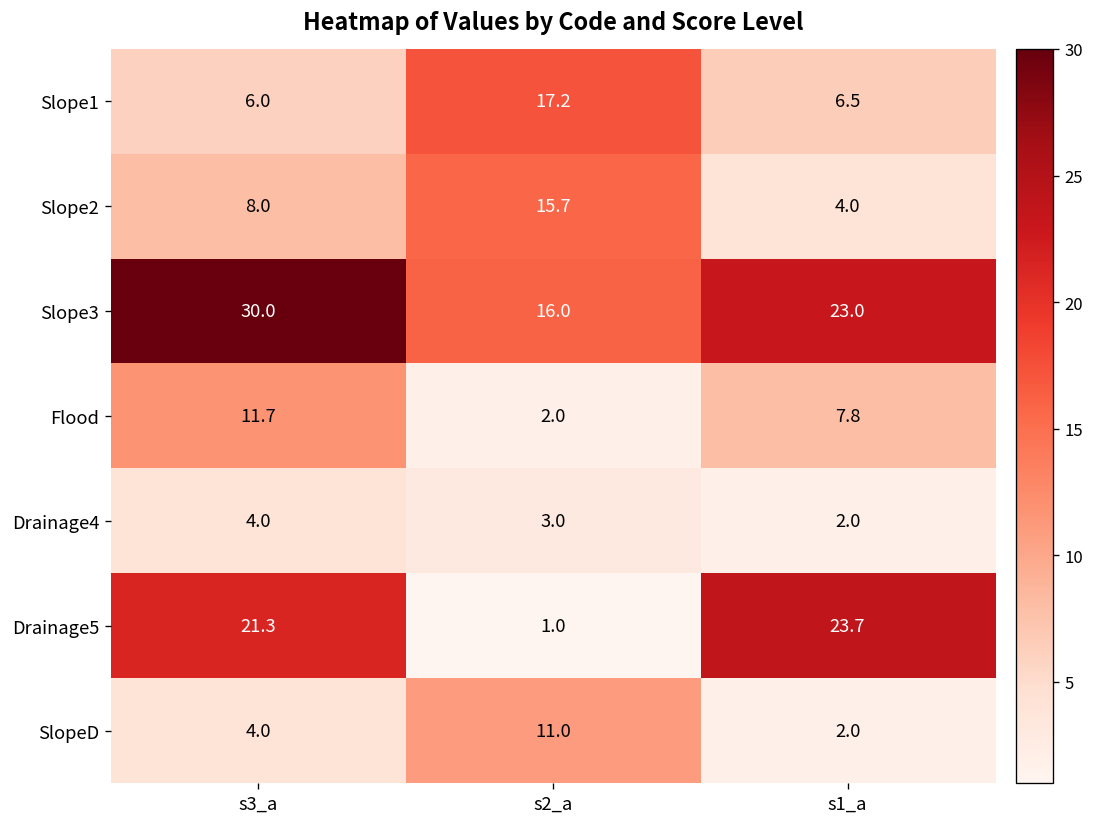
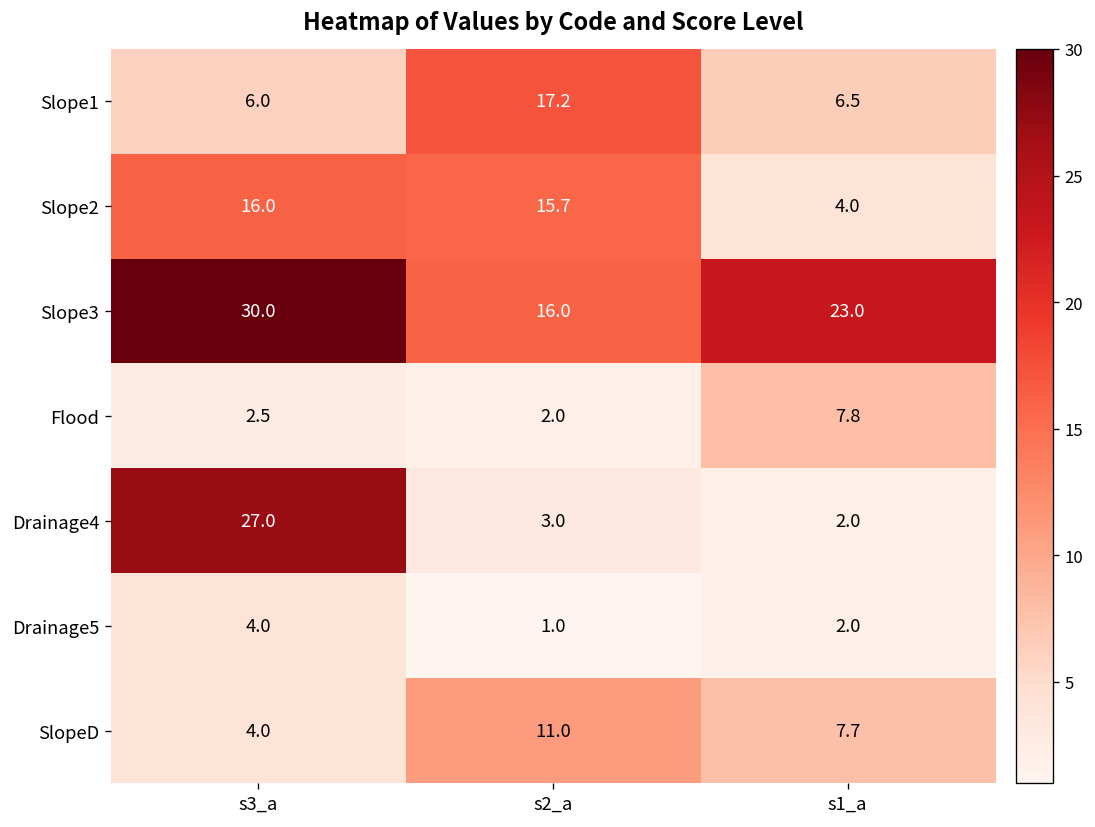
Slope2, s3_a: 8.0 -> 16.0
Flood, s3_a: 11.7 -> 2.5
Drainage4, s3_a: 4.0 -> 27.0
Drainage5, s3_a: 21.3 -> 4.0
Drainage5, s1_a: 23.7 -> 2.0
SlopeD, s1_a: 2.0 -> 7.7
